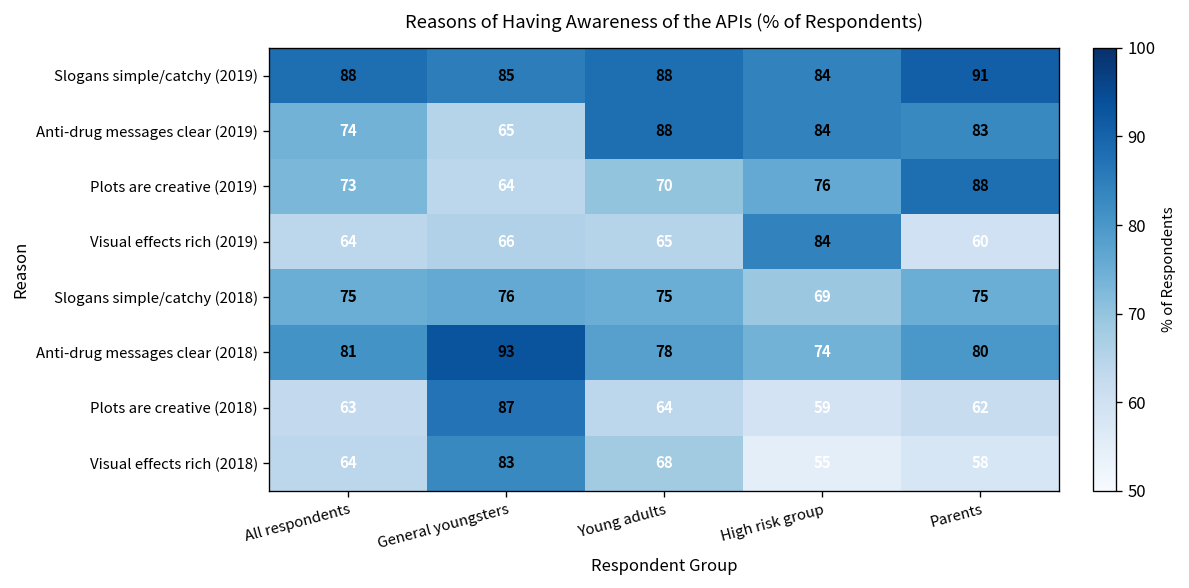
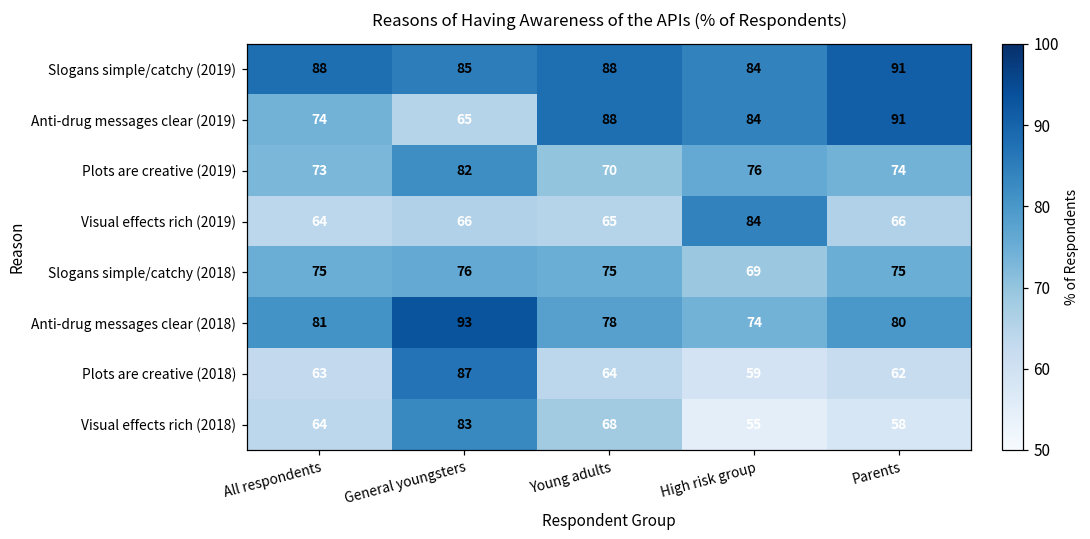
Anti-drug messages clear (2019), Parents: 83 -> 91
Plots are creative (2019), General youngsters: 64 -> 82
Plots are creative (2019), Parents: 88 -> 74
Visual effects rich (2019), Parents: 60 -> 66
